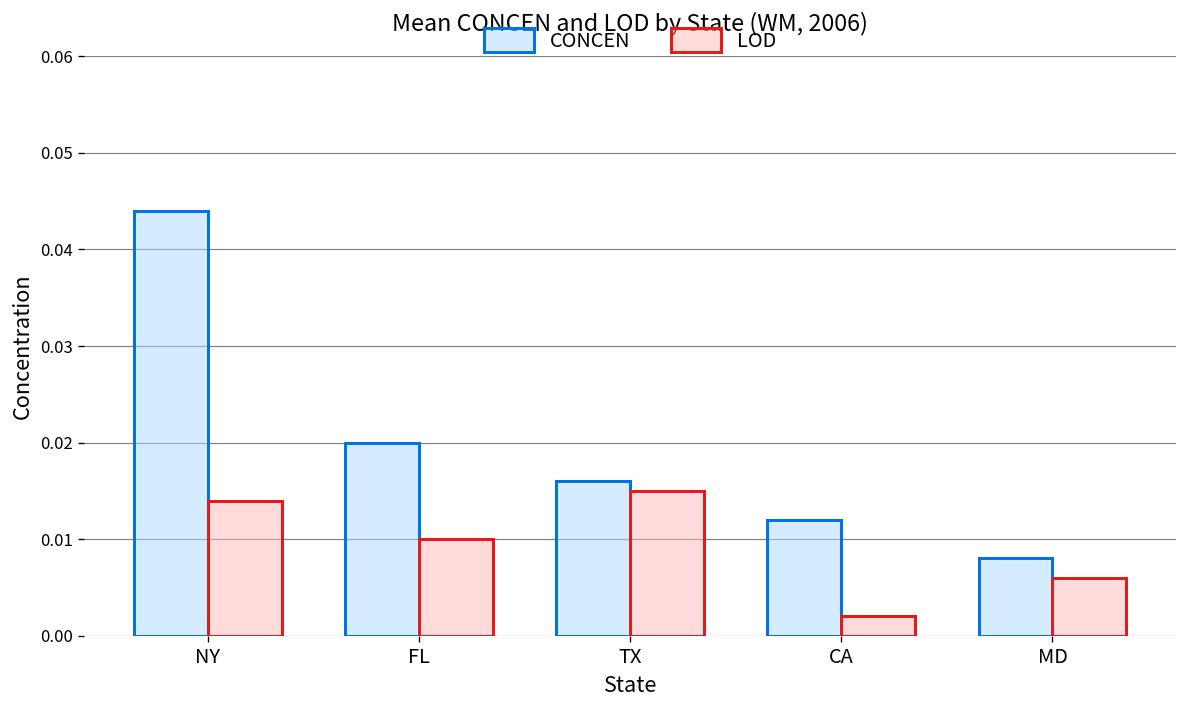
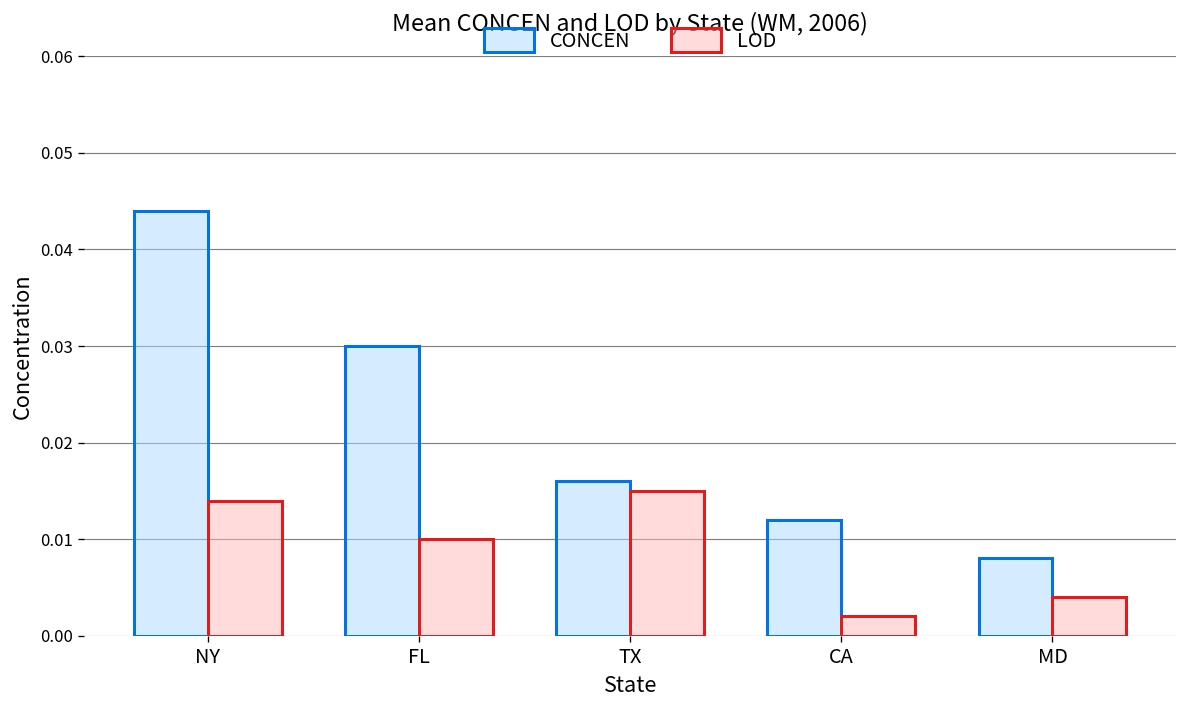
CONCEN, FL: 0.02 -> 0.03
LOD, MD: 0.006 -> 0.004
